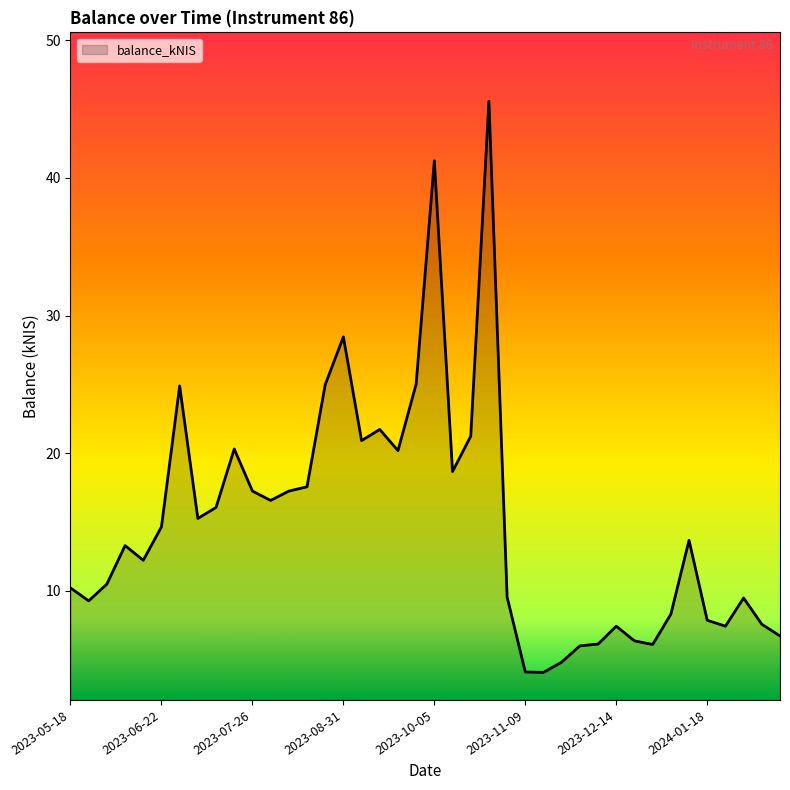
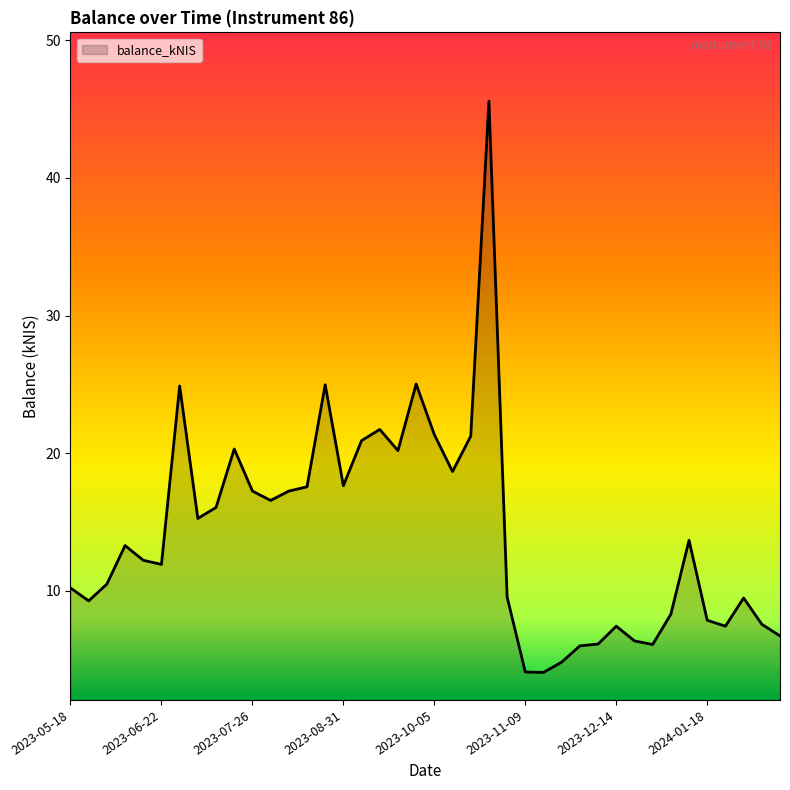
2023-06-22: 14.6 -> 11.9
2023-08-31: 28.5 -> 17.6
2023-10-05: 41.2 -> 21.3
